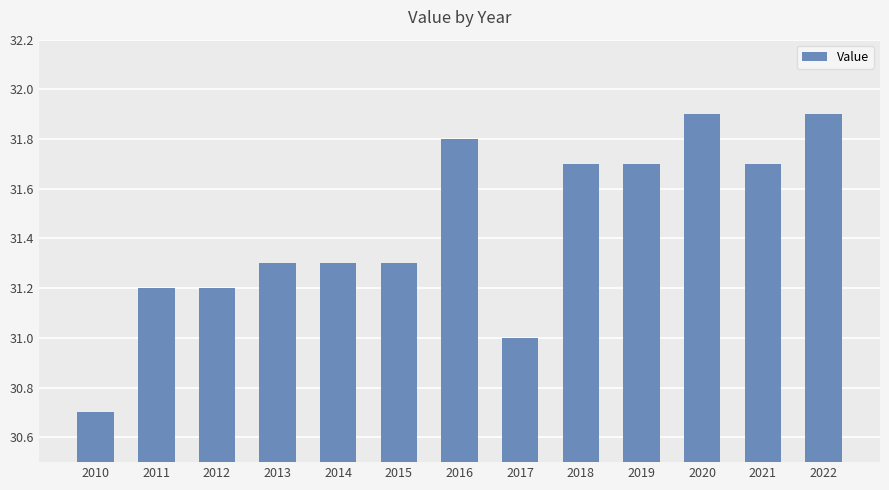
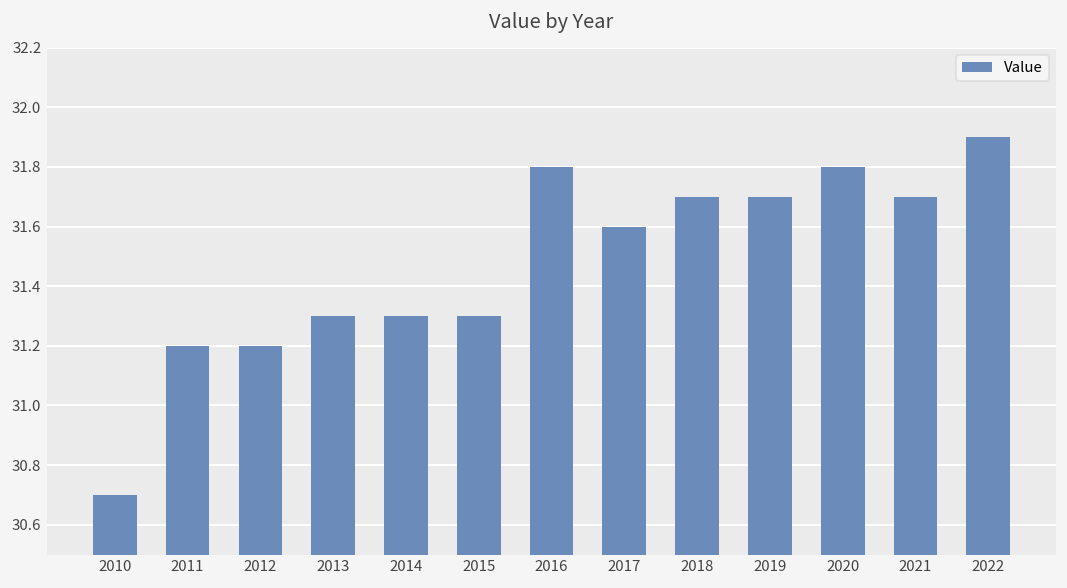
2017: 31.0 -> 31.6
2020: 31.9 -> 31.8
